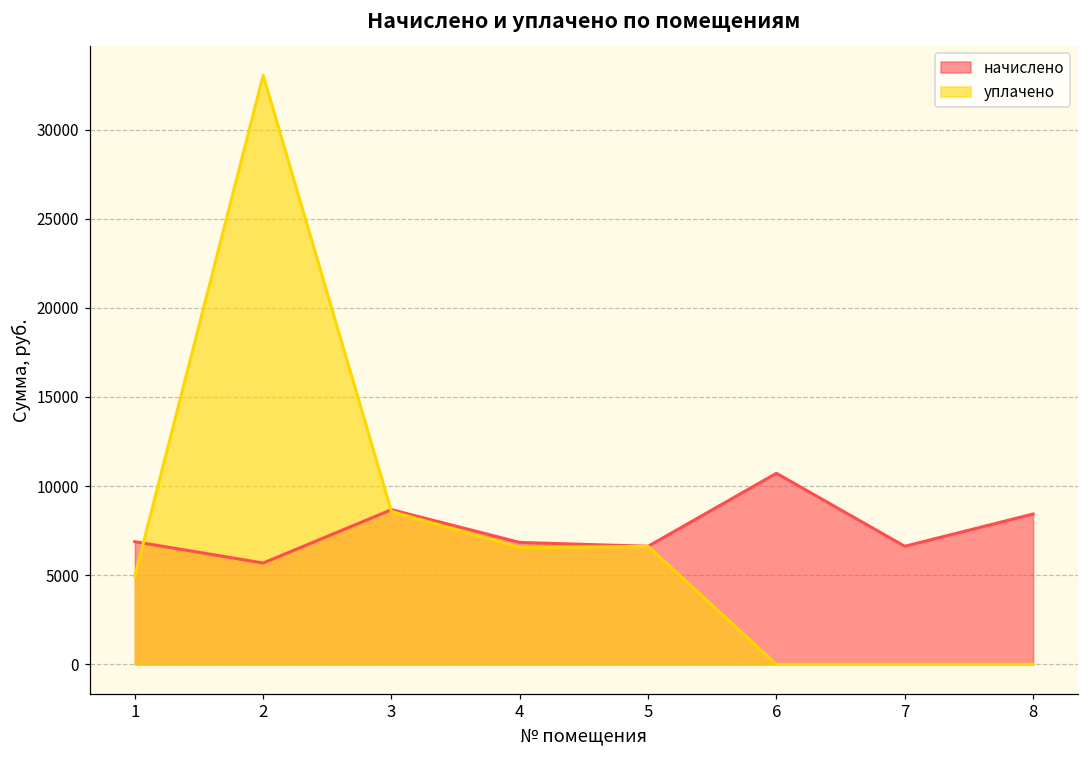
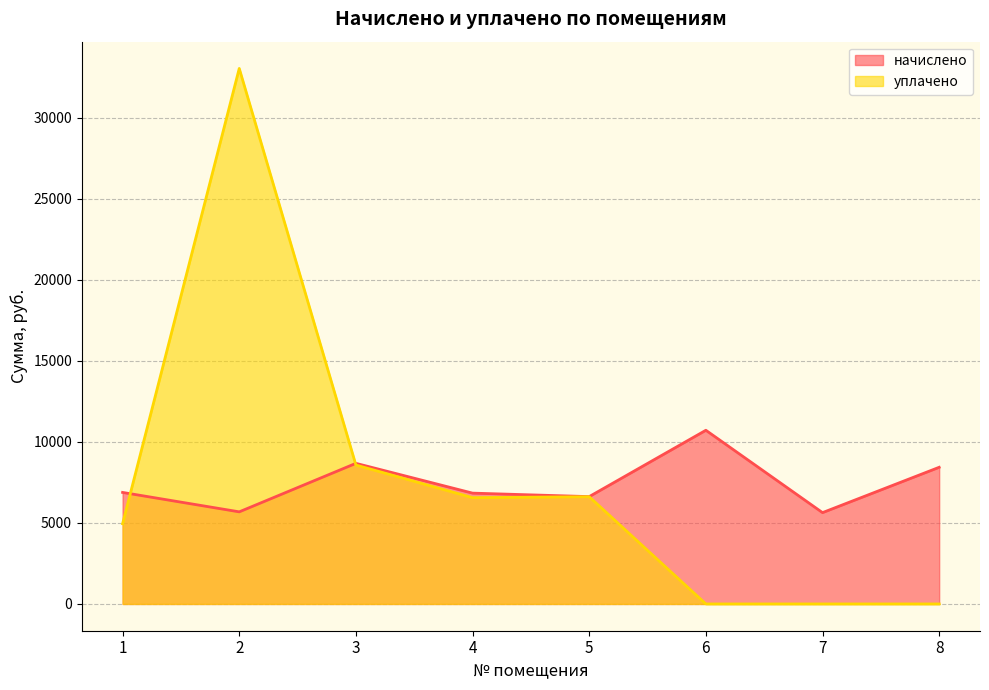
начислено, 7: 6600 -> 5600
